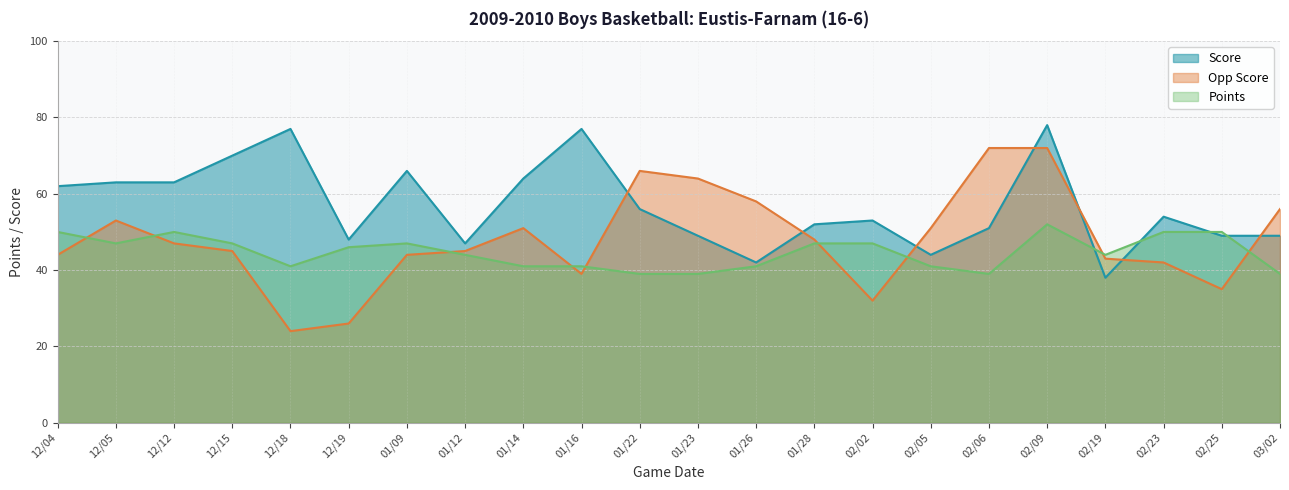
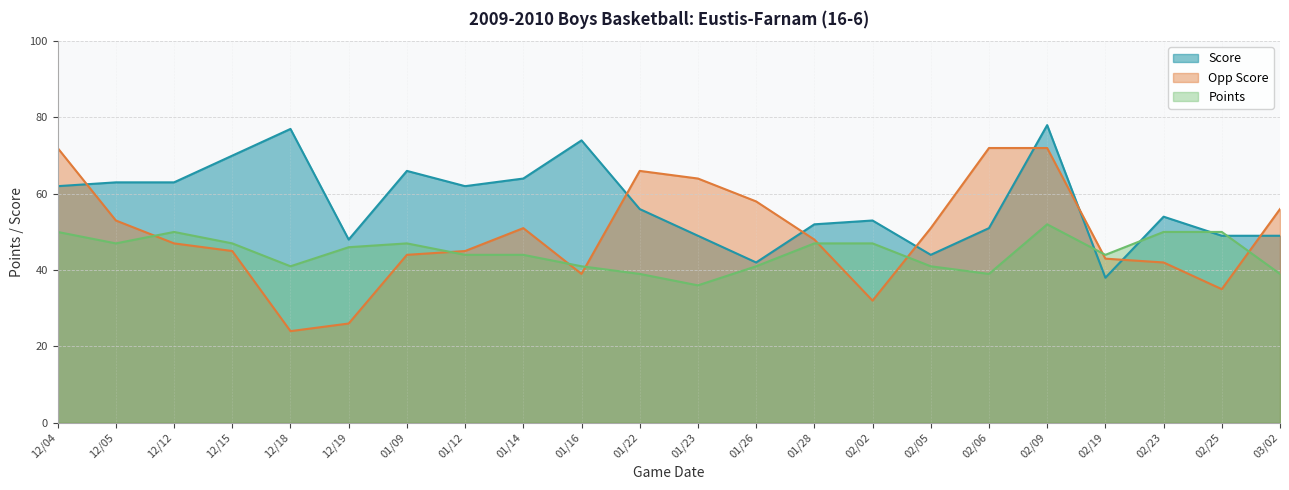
Opp Score, 12/04: 44 -> 72
Score, 01/12: 47 -> 62
Points, 01/14: 41 -> 44
Score, 01/16: 77 -> 74
Points, 01/23: 39 -> 36
